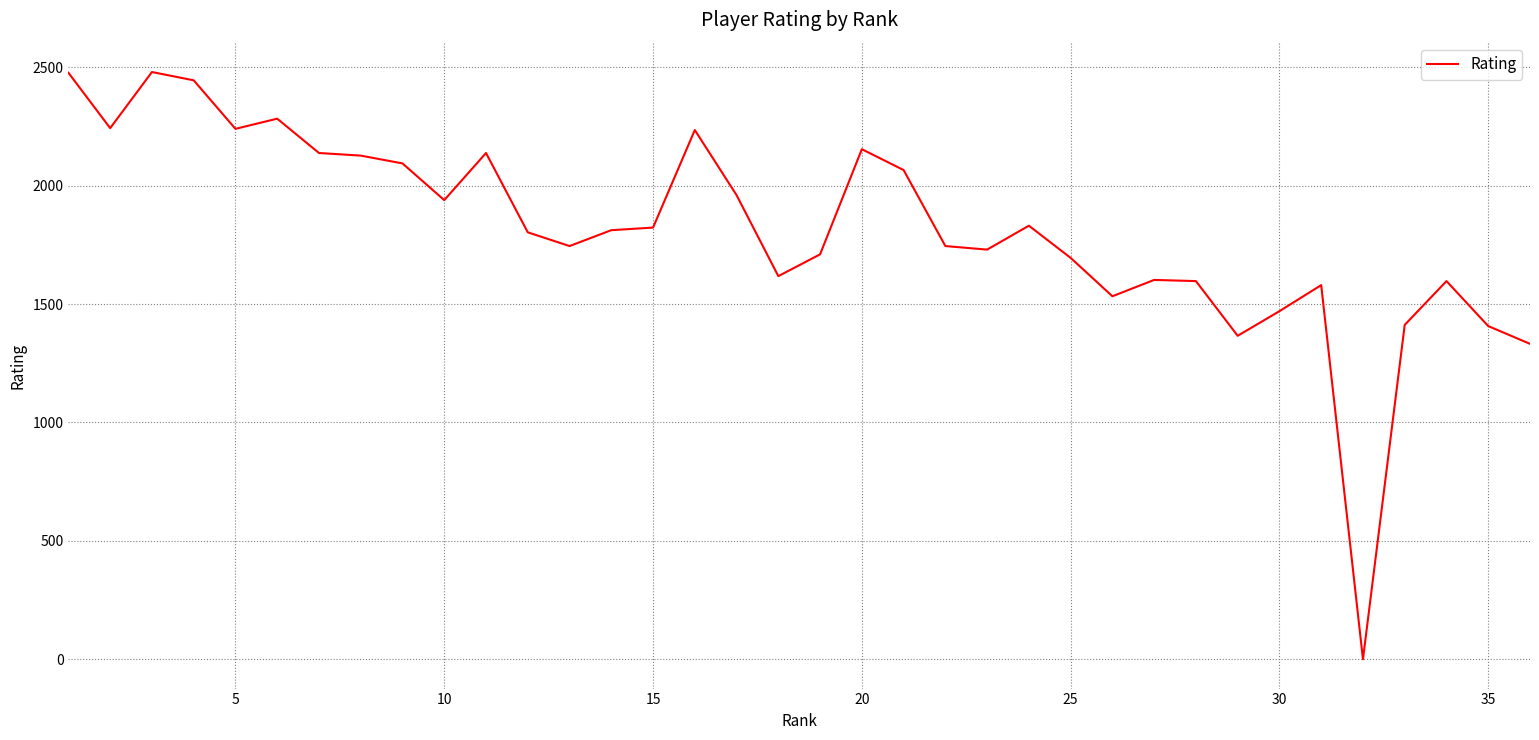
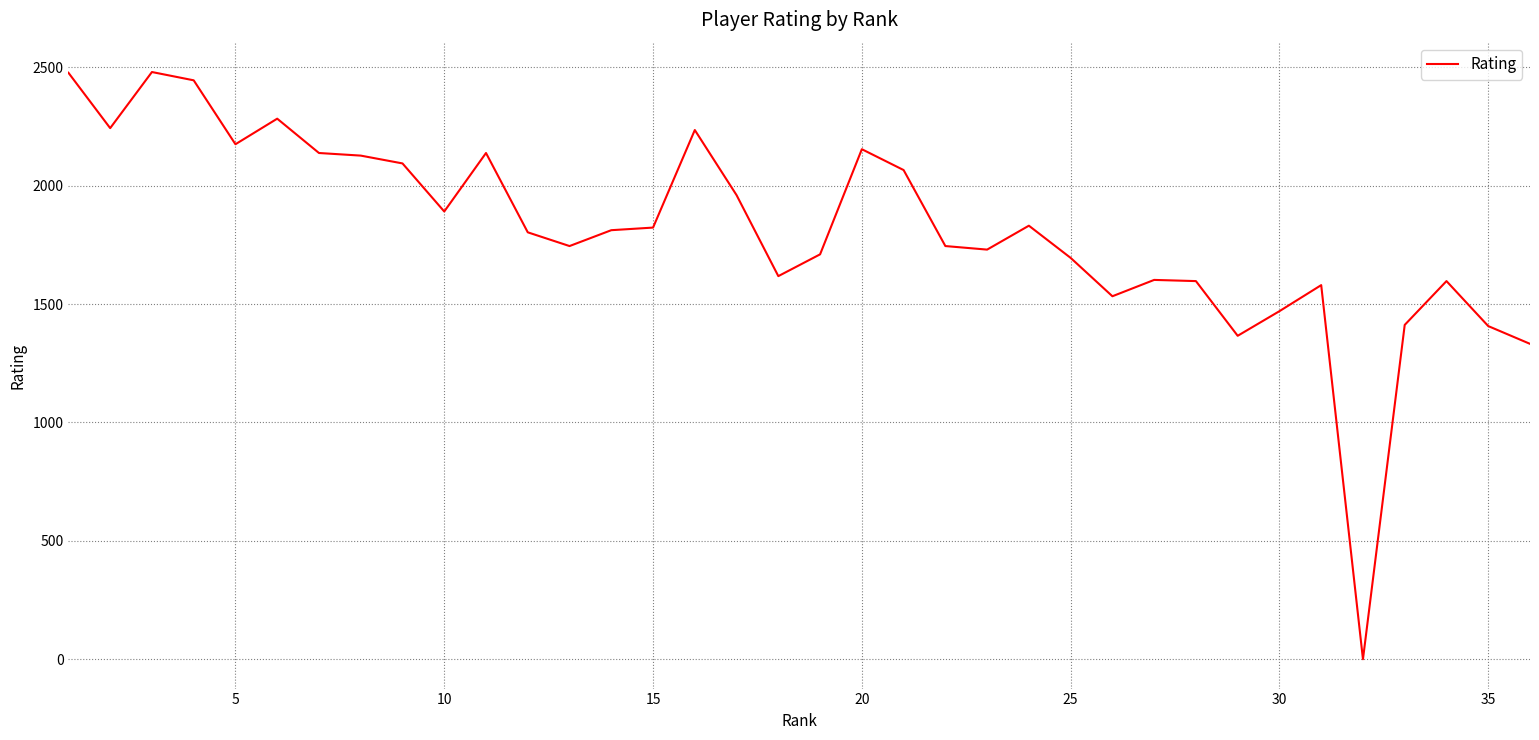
5: 2240 -> 2180
10: 1940 -> 1890
